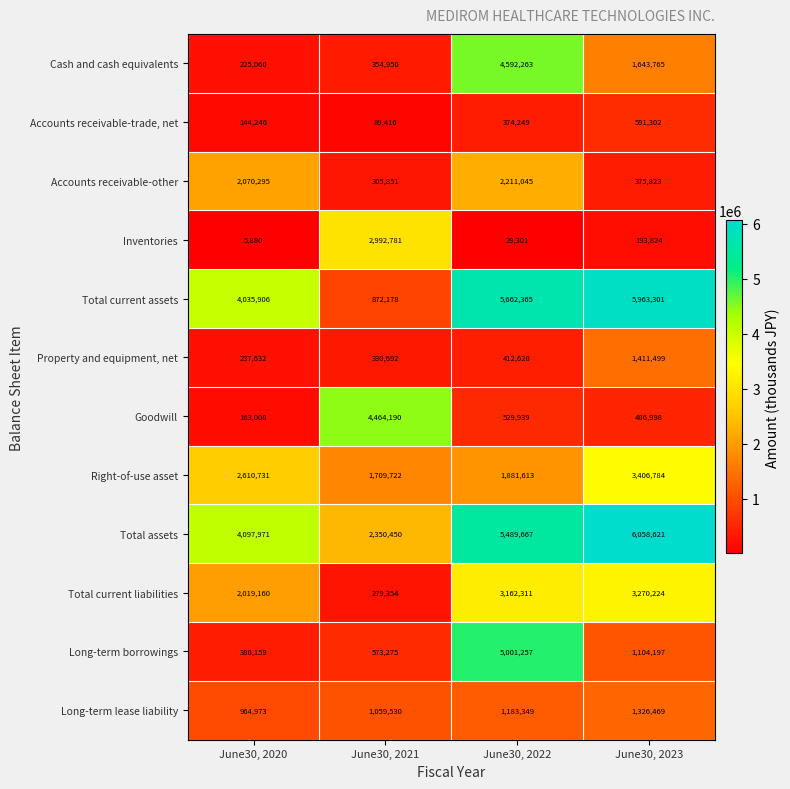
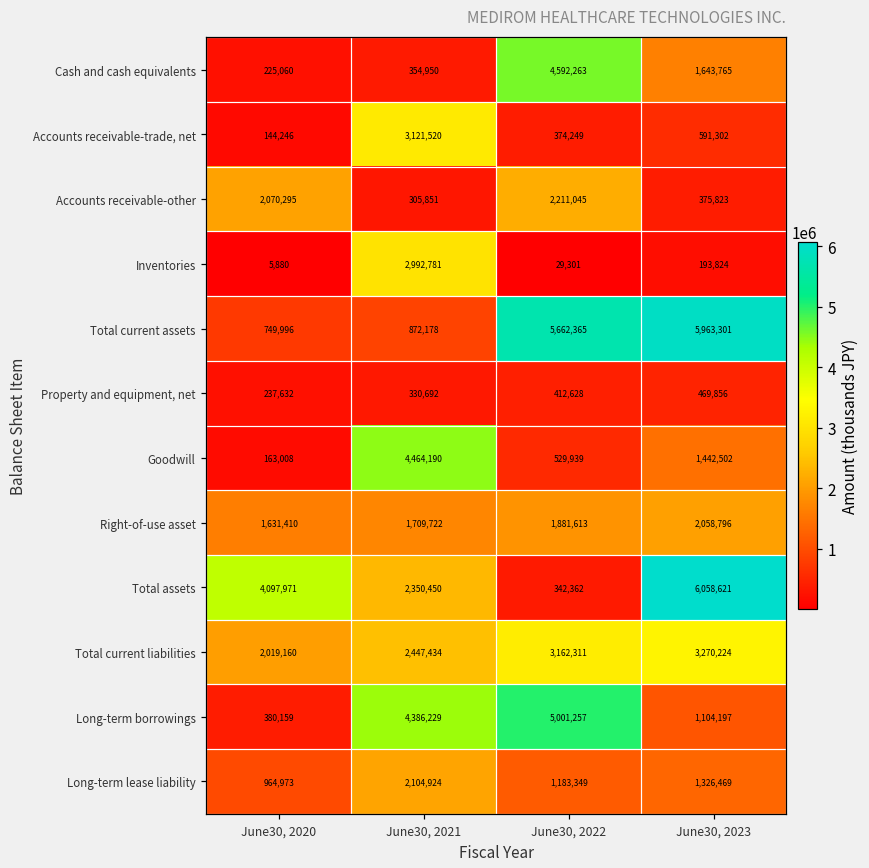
Accounts receivable-trade, net, June30, 2021: 89,416 -> 3,121,520
Total current assets, June30, 2020: 4,035,906 -> 749,996
Property and equipment, net, June30, 2023: 1,411,499 -> 469,856
Goodwill, June30, 2023: 486,998 -> 1,442,502
Right-of-use asset, June30, 2020: 2,610,731 -> 1,631,410
Right-of-use asset, June30, 2023: 3,406,784 -> 2,058,796
Total assets, June30, 2022: 5,489,667 -> 342,362
Total current liabilities, June30, 2021: 279,354 -> 2,447,434
Long-term borrowings, June30, 2021: 573,275 -> 4,386,229
Long-term lease liability, June30, 2021: 1,059,530 -> 2,104,924
